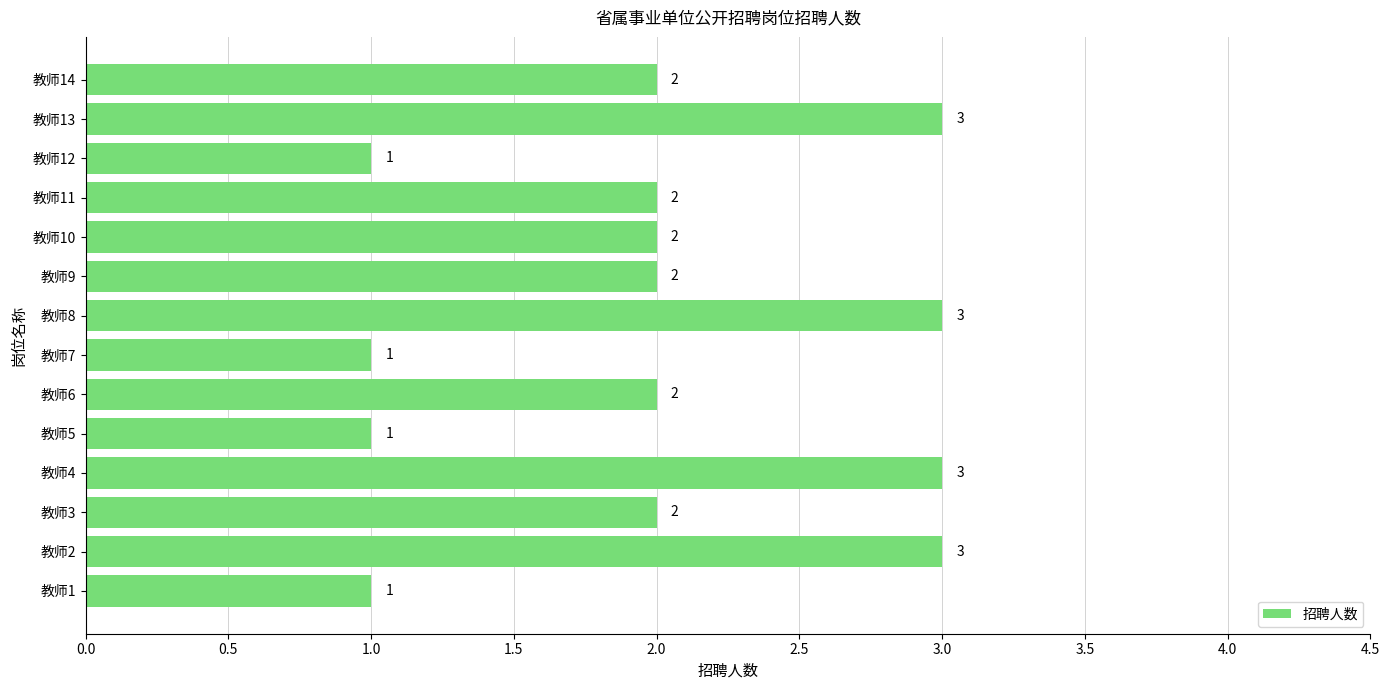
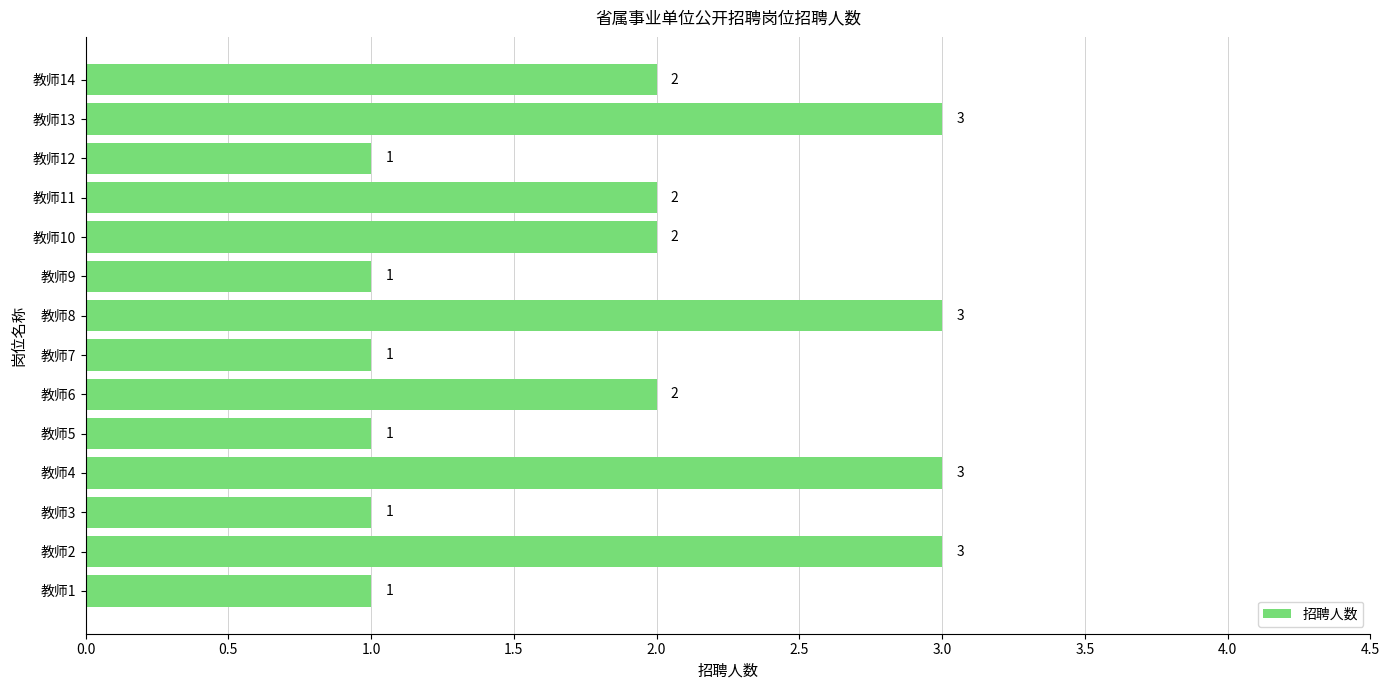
教师9: 2 -> 1
教师3: 2 -> 1
